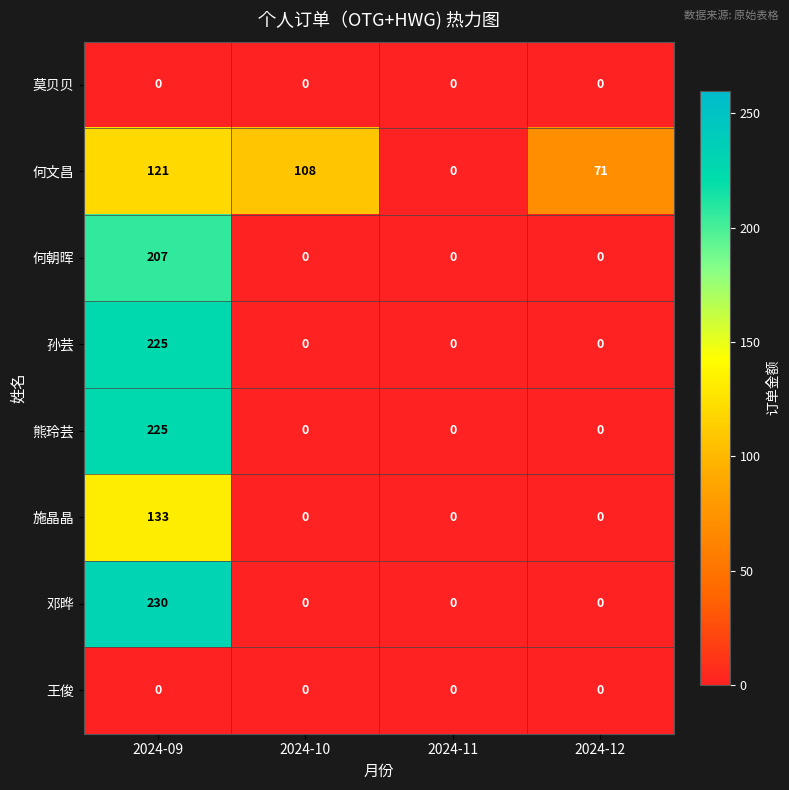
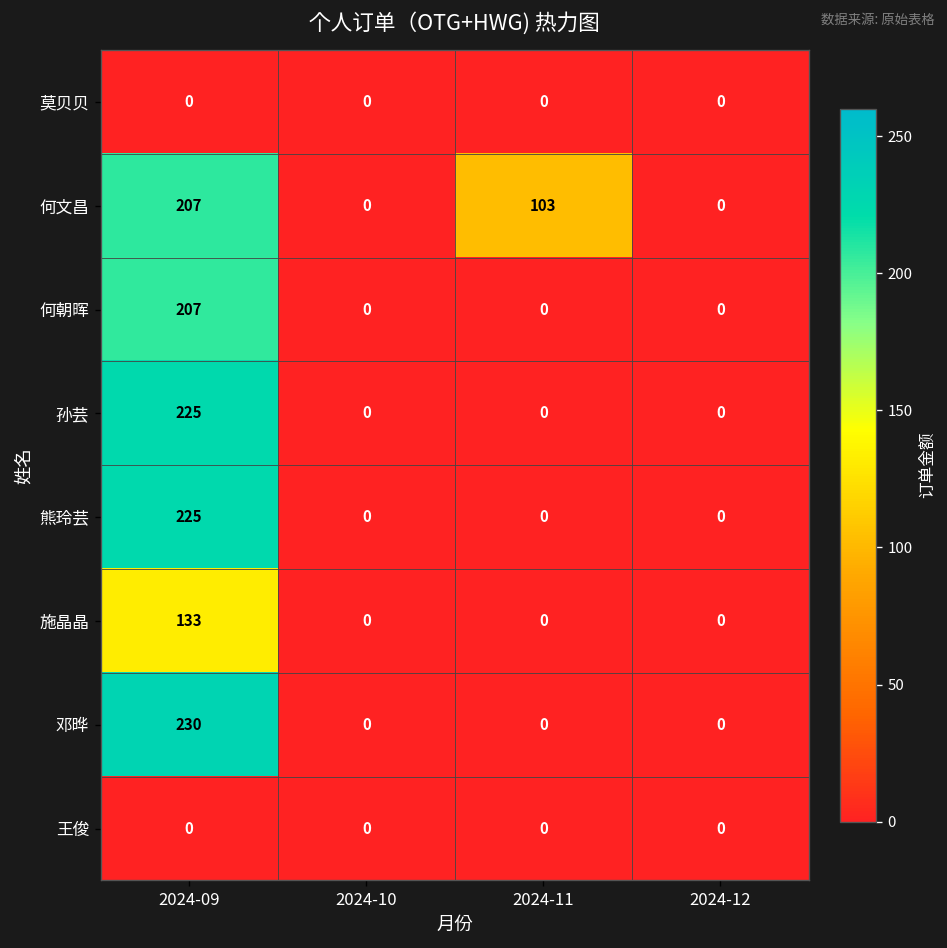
何文昌, 2024-09: 121 -> 207
何文昌, 2024-10: 108 -> 0
何文昌, 2024-11: 0 -> 103
何文昌, 2024-12: 71 -> 0
